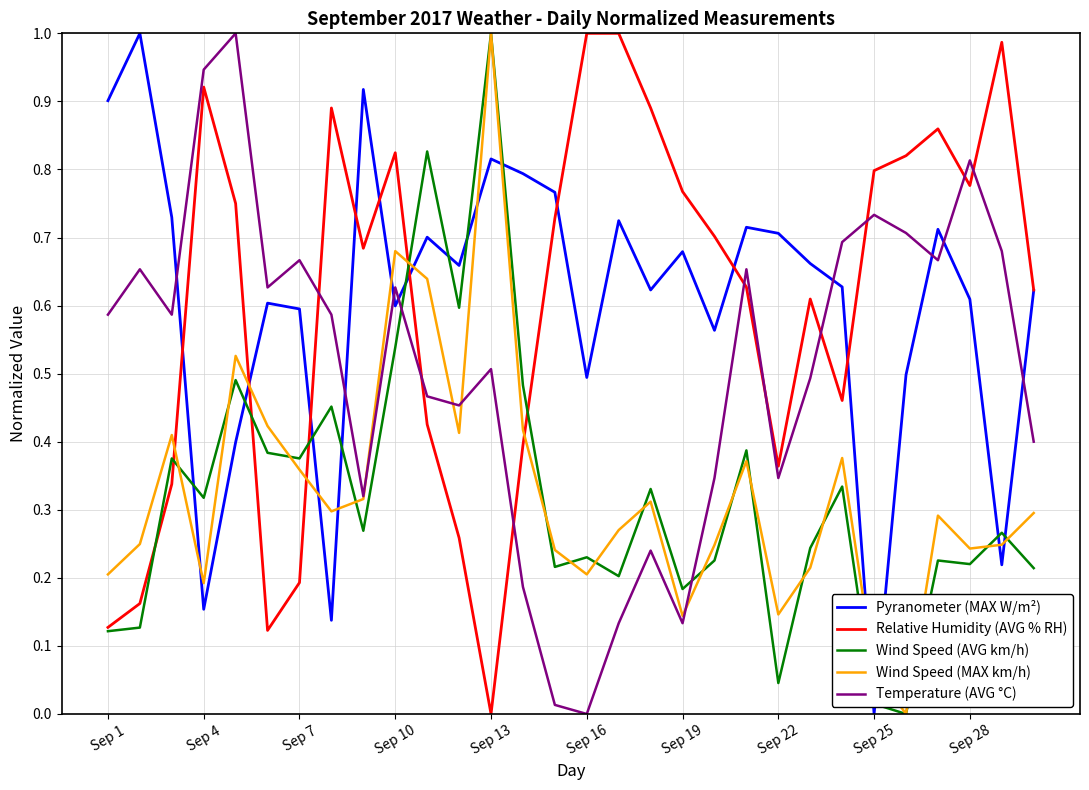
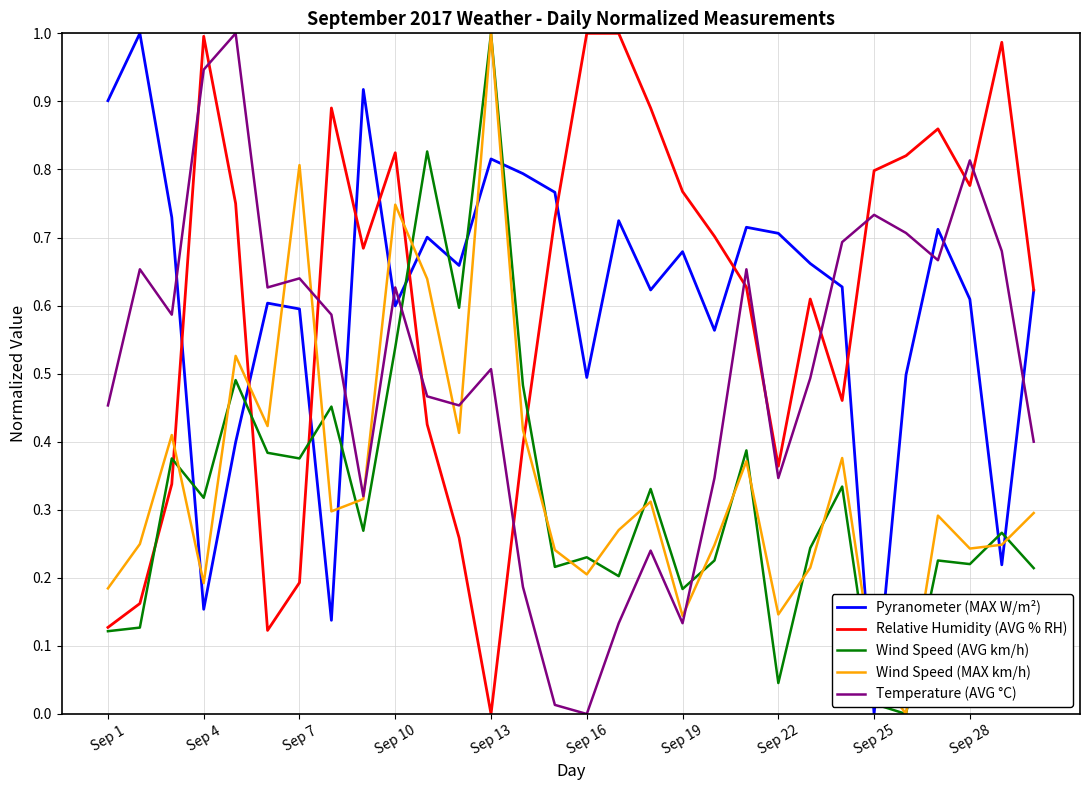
Wind Speed (MAX km/h), Sep 1: 0.21 -> 0.18
Temperature (AVG °C), Sep 1: 0.59 -> 0.45
Relative Humidity (AVG % RH), Sep 4: 0.92 -> 1.00
Wind Speed (MAX km/h), Sep 7: 0.36 -> 0.81
Temperature (AVG °C), Sep 7: 0.67 -> 0.64
Wind Speed (MAX km/h), Sep 10: 0.68 -> 0.75
